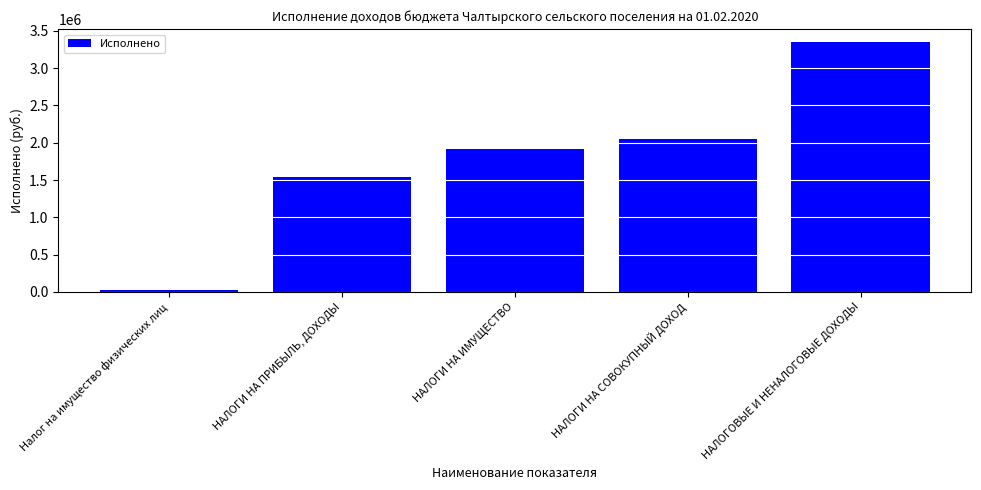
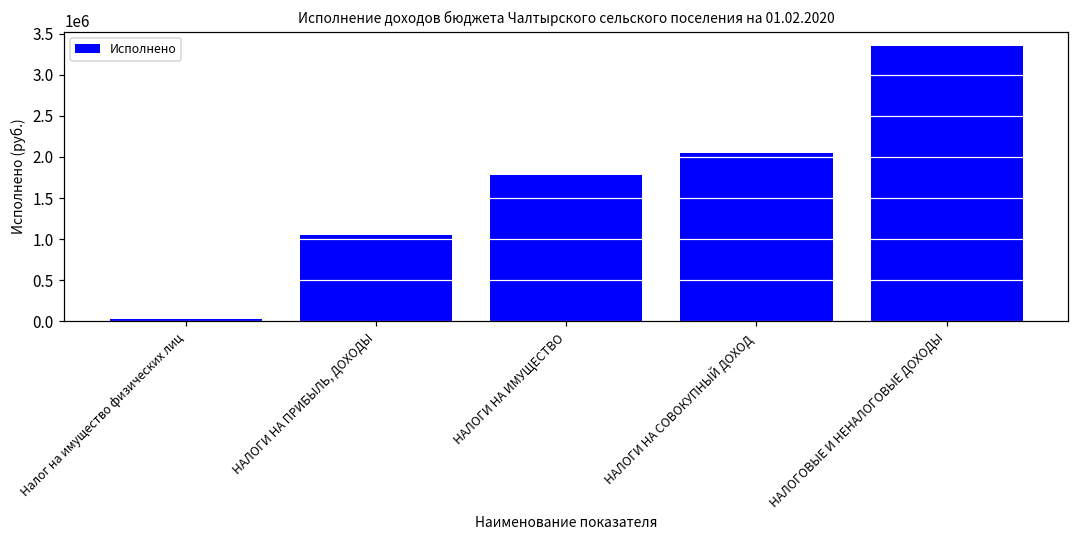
НАЛОГИ НА ПРИБЫЛЬ, ДОХОДЫ: 1500000 -> 1100000
НАЛОГИ НА ИМУЩЕСТВО: 1900000 -> 1800000
